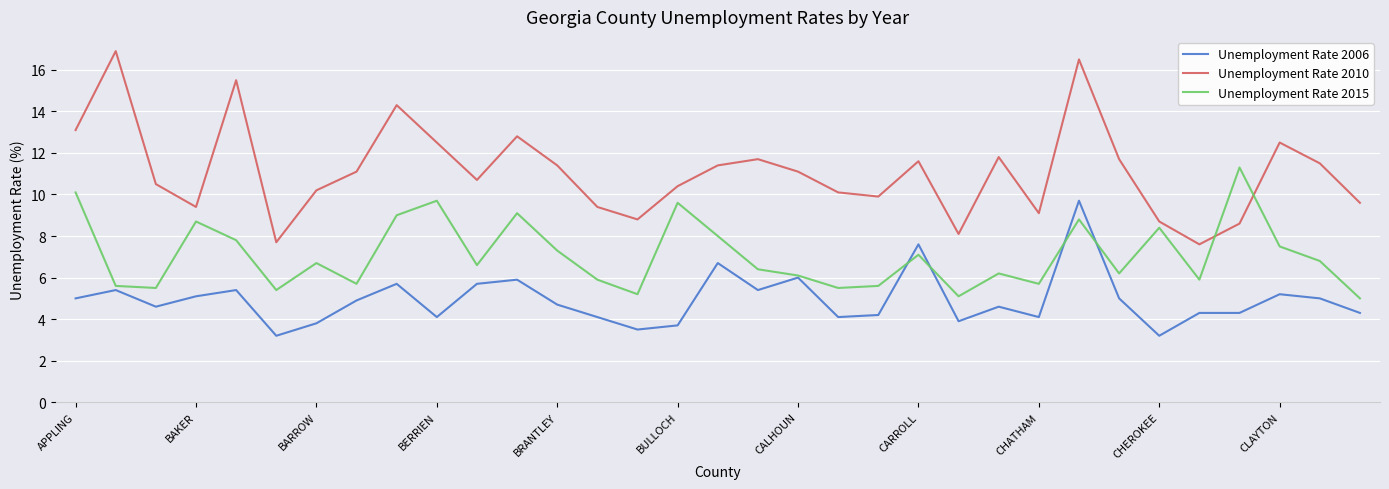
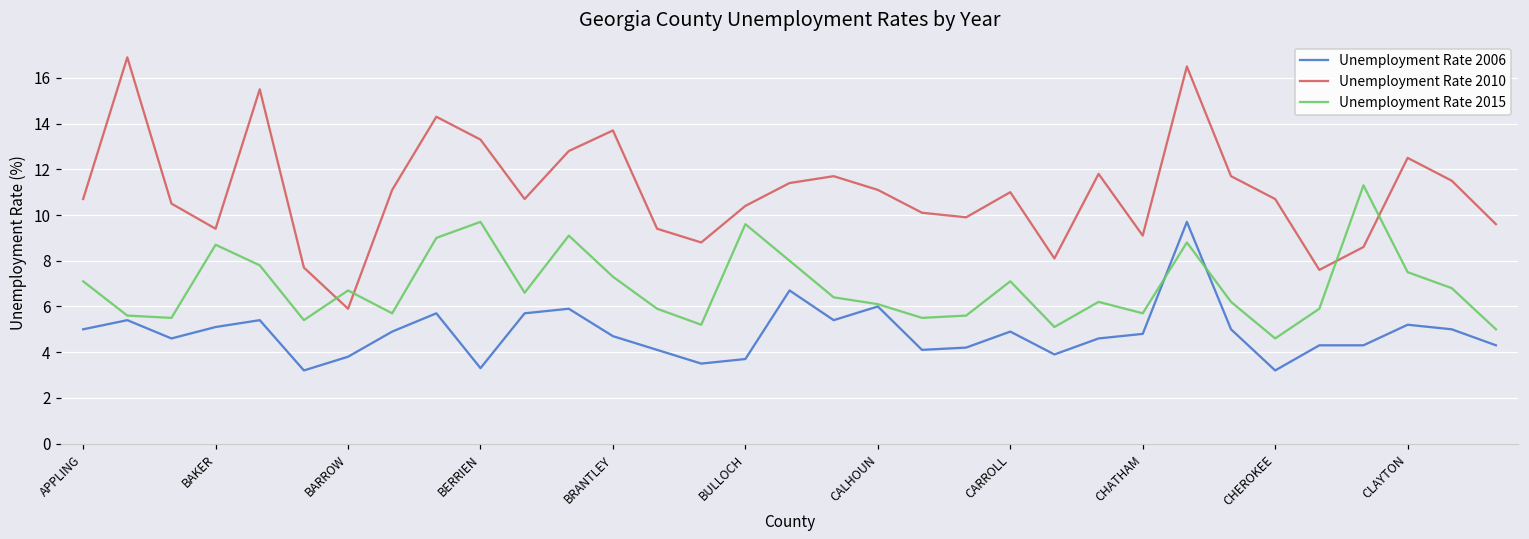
Unemployment Rate 2010, APPLING: 13.1 -> 10.7
Unemployment Rate 2015, APPLING: 10.1 -> 7.1
Unemployment Rate 2010, BARROW: 10.2 -> 5.9
Unemployment Rate 2006, BERRIEN: 4.1 -> 3.3
Unemployment Rate 2010, BERRIEN: 12.5 -> 13.3
Unemployment Rate 2010, BRANTLEY: 11.4 -> 13.7
Unemployment Rate 2006, CARROLL: 7.6 -> 4.9
Unemployment Rate 2010, CARROLL: 11.6 -> 11.0
Unemployment Rate 2006, CHATHAM: 4.1 -> 4.8
Unemployment Rate 2010, CHEROKEE: 8.7 -> 10.7
Unemployment Rate 2015, CHEROKEE: 8.4 -> 4.6
